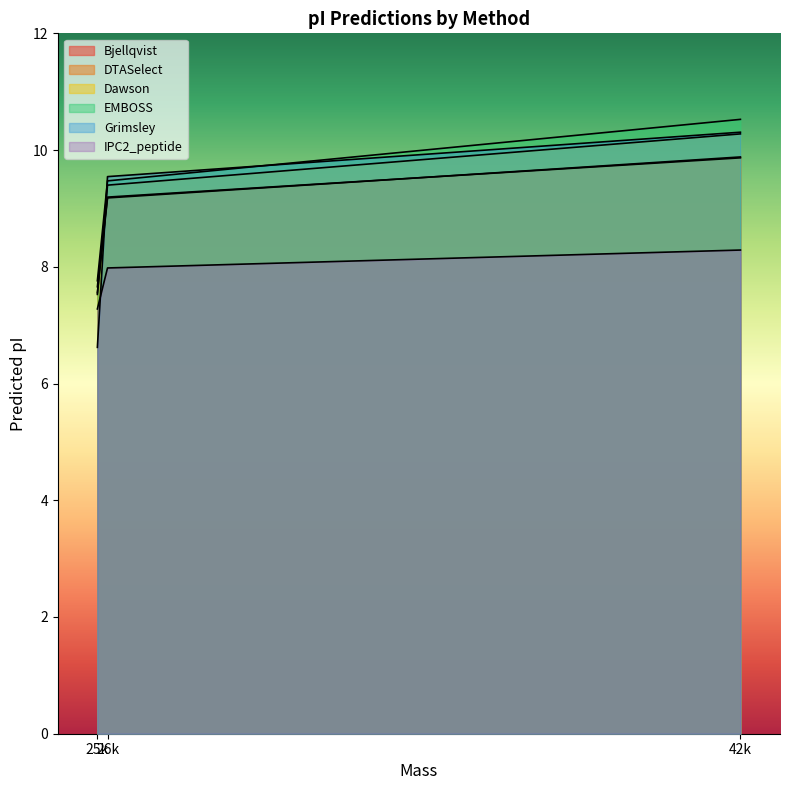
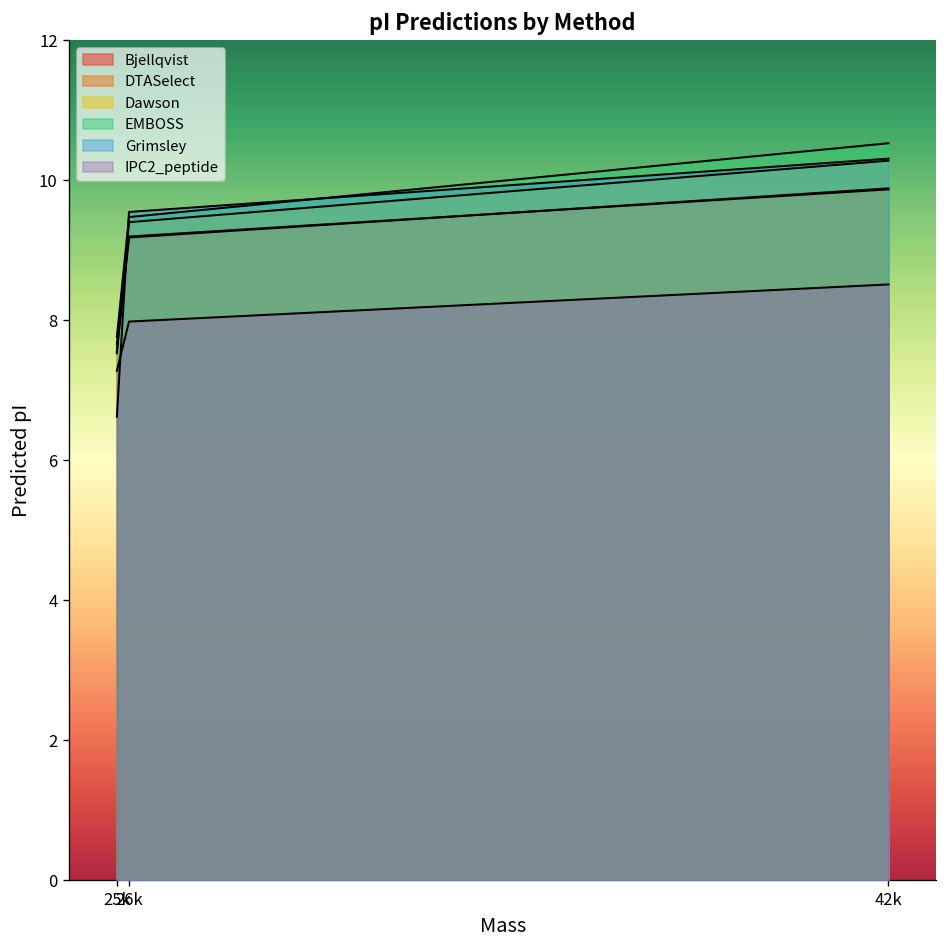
IPC2_peptide, 42k: 8.3 -> 8.5
